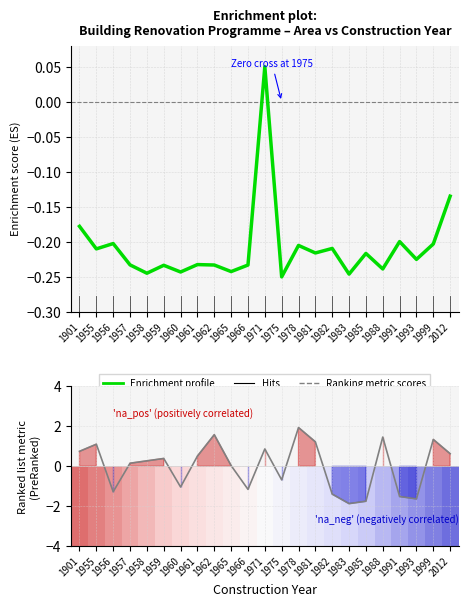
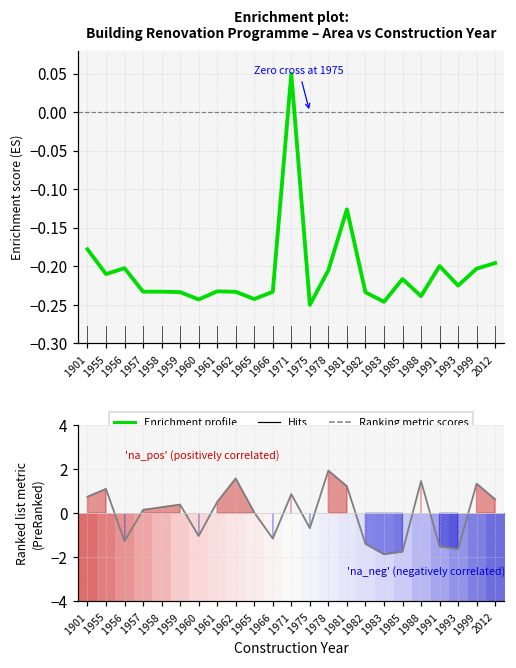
Enrichment plot: Building Renovation Programme – Area vs Construction Year, 1958: -0.24 -> -0.23
Enrichment plot: Building Renovation Programme – Area vs Construction Year, 1981: -0.22 -> -0.13
Enrichment plot: Building Renovation Programme – Area vs Construction Year, 1982: -0.21 -> -0.23
Enrichment plot: Building Renovation Programme – Area vs Construction Year, 2012: -0.13 -> -0.20
